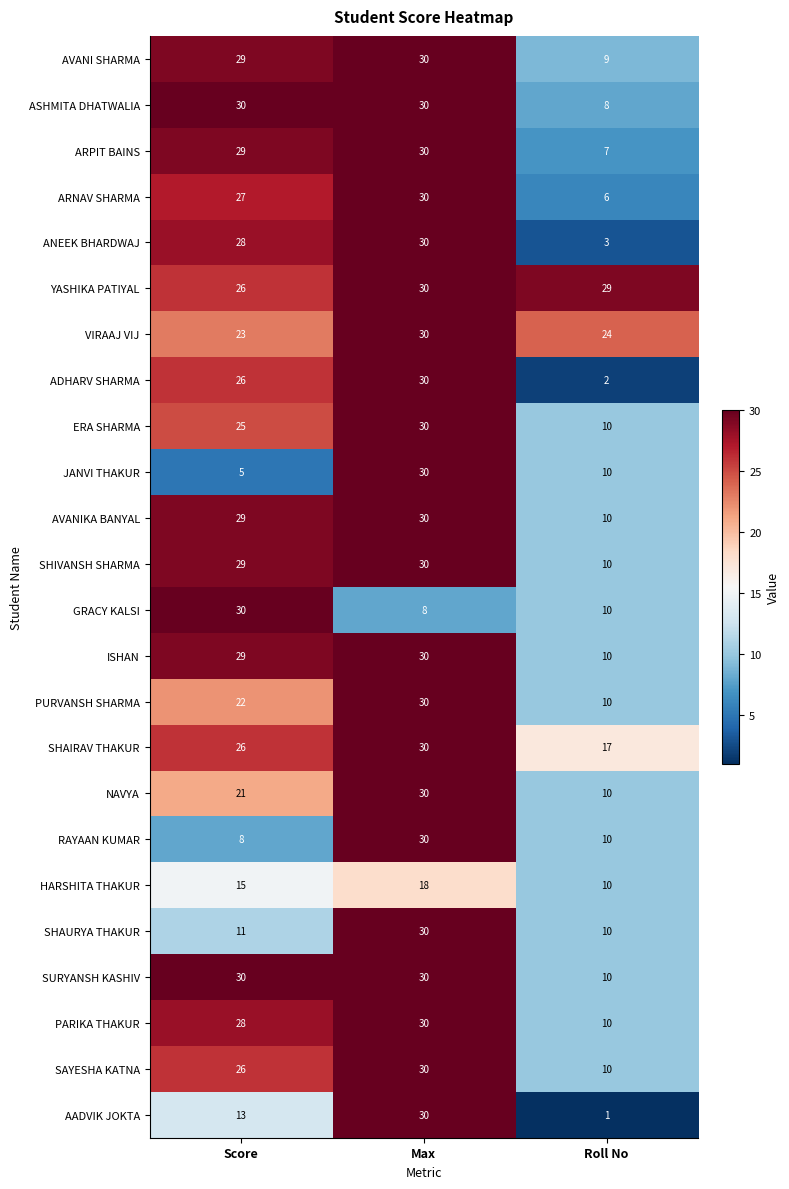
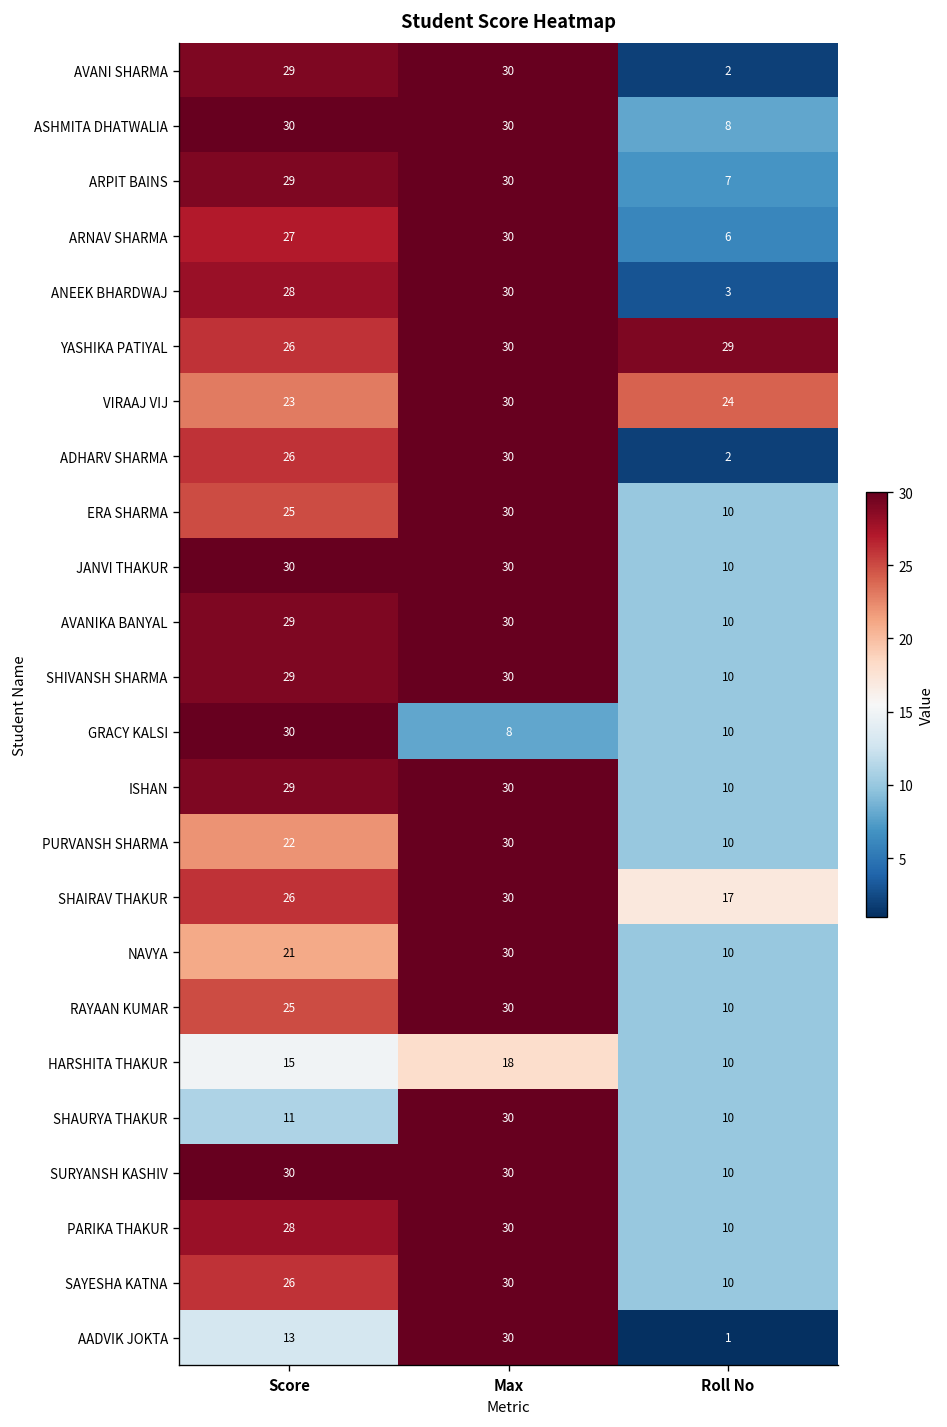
AVANI SHARMA, Roll No: 9 -> 2
JANVI THAKUR, Score: 5 -> 30
RAYAAN KUMAR, Score: 8 -> 25
